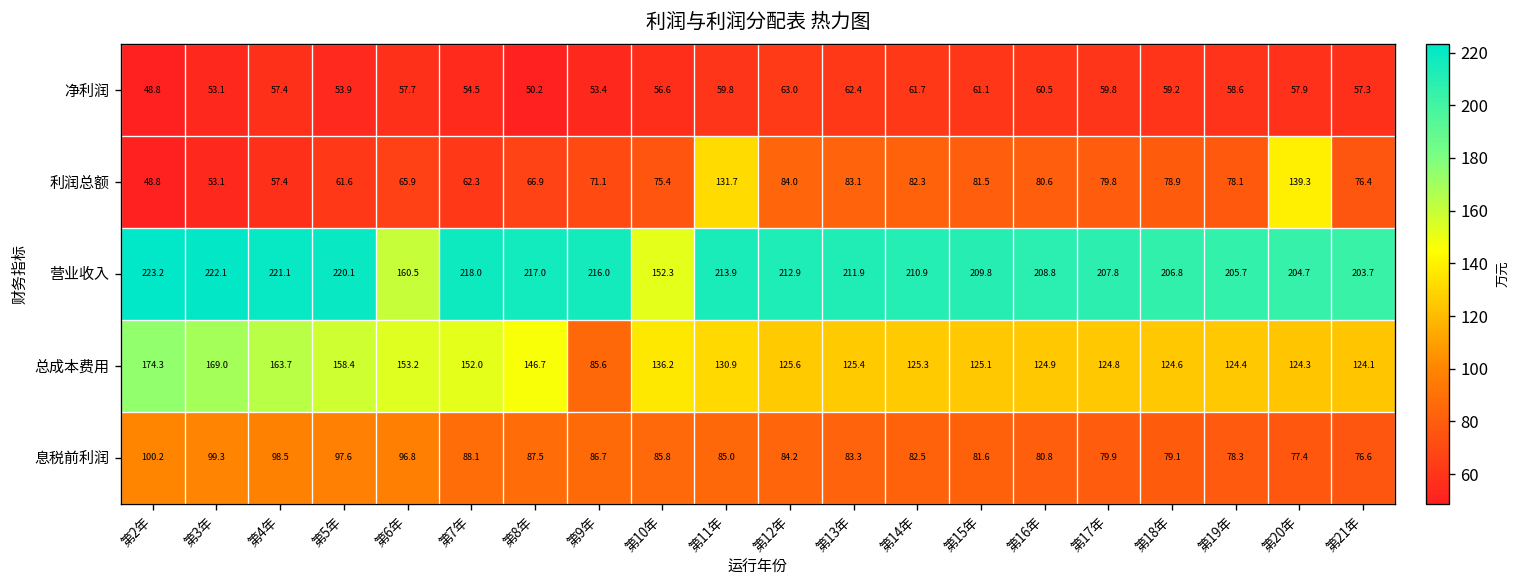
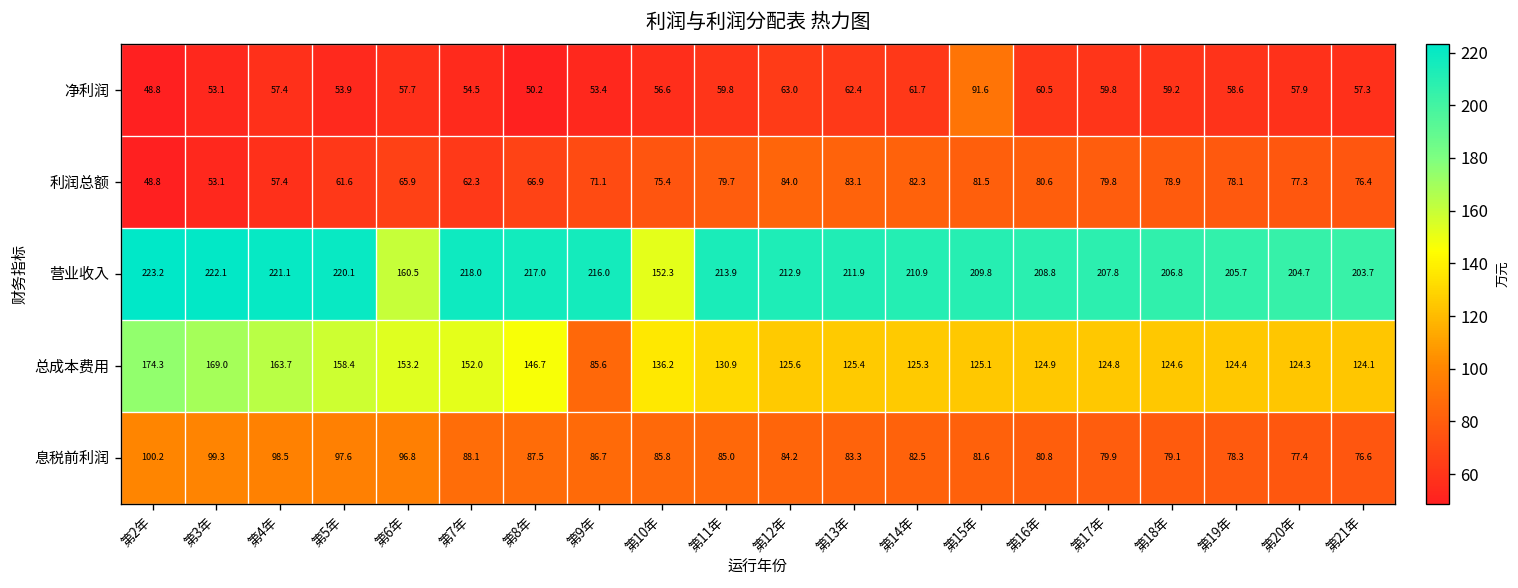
净利润, 第15年: 61.1 -> 91.6
利润总额, 第11年: 131.7 -> 79.7
利润总额, 第20年: 139.3 -> 77.3
